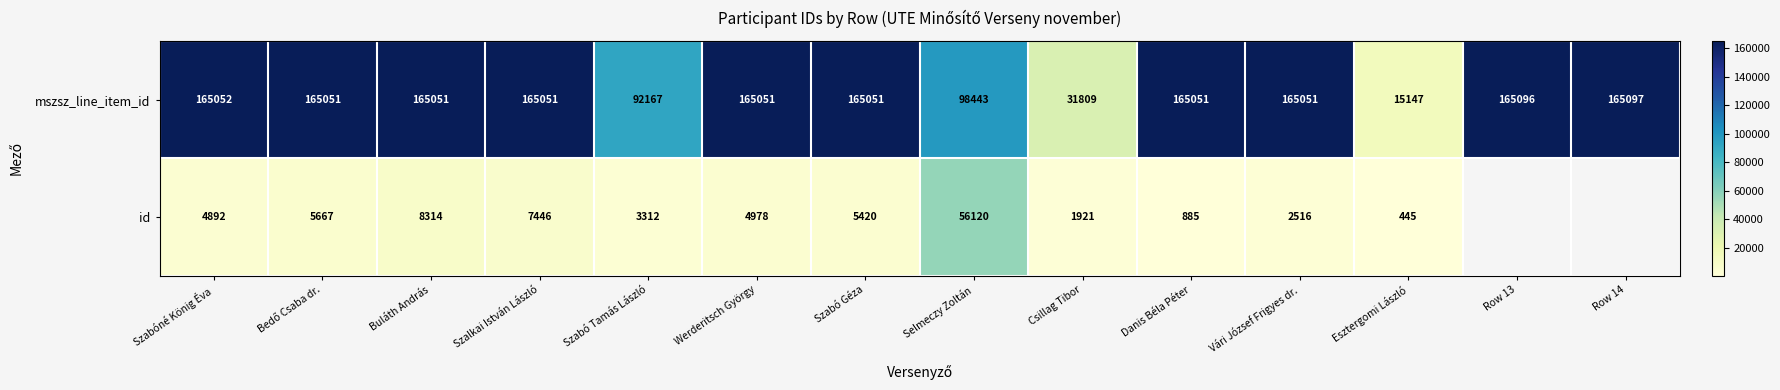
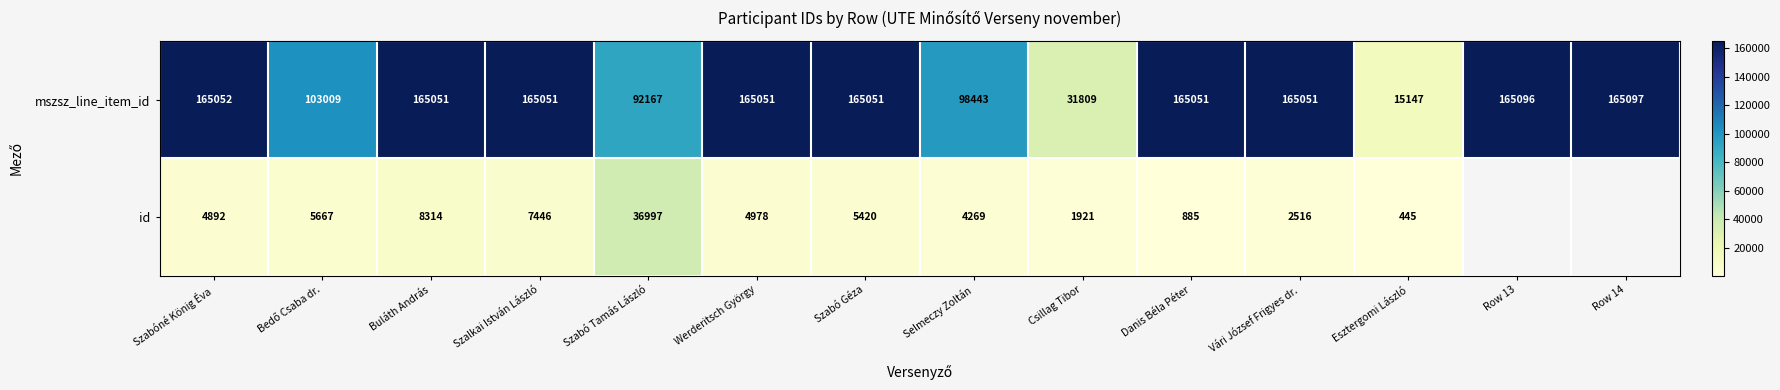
mszsz_line_item_id, Bedő Csaba dr.: 165051 -> 103009
id, Szabó Tamás László: 3312 -> 36997
id, Selmeczy Zoltán: 56120 -> 4269
